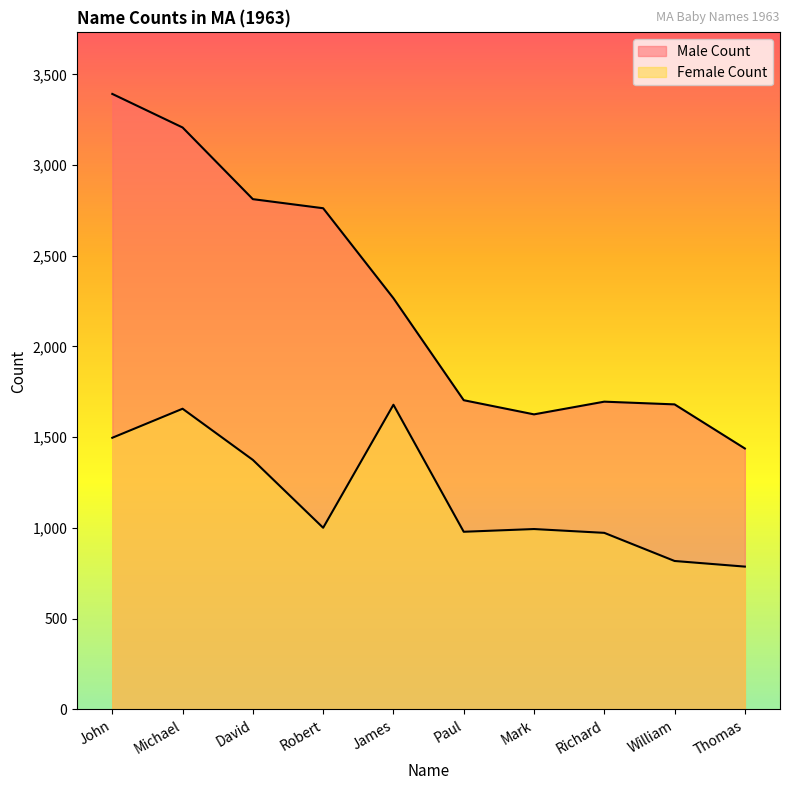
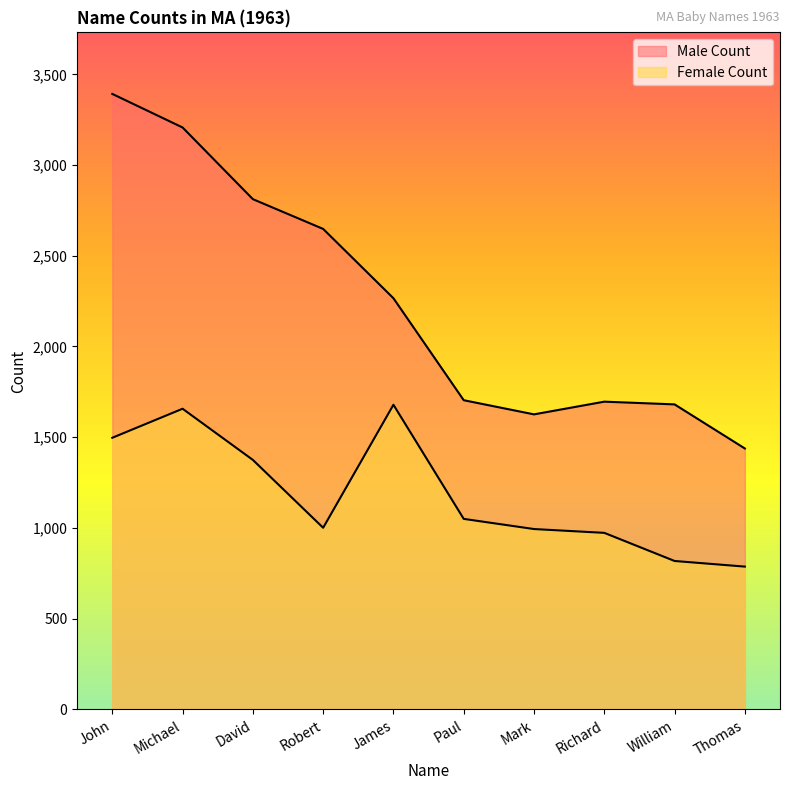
Male Count, Robert: 2,760 -> 2,650
Female Count, Paul: 980 -> 1,050
